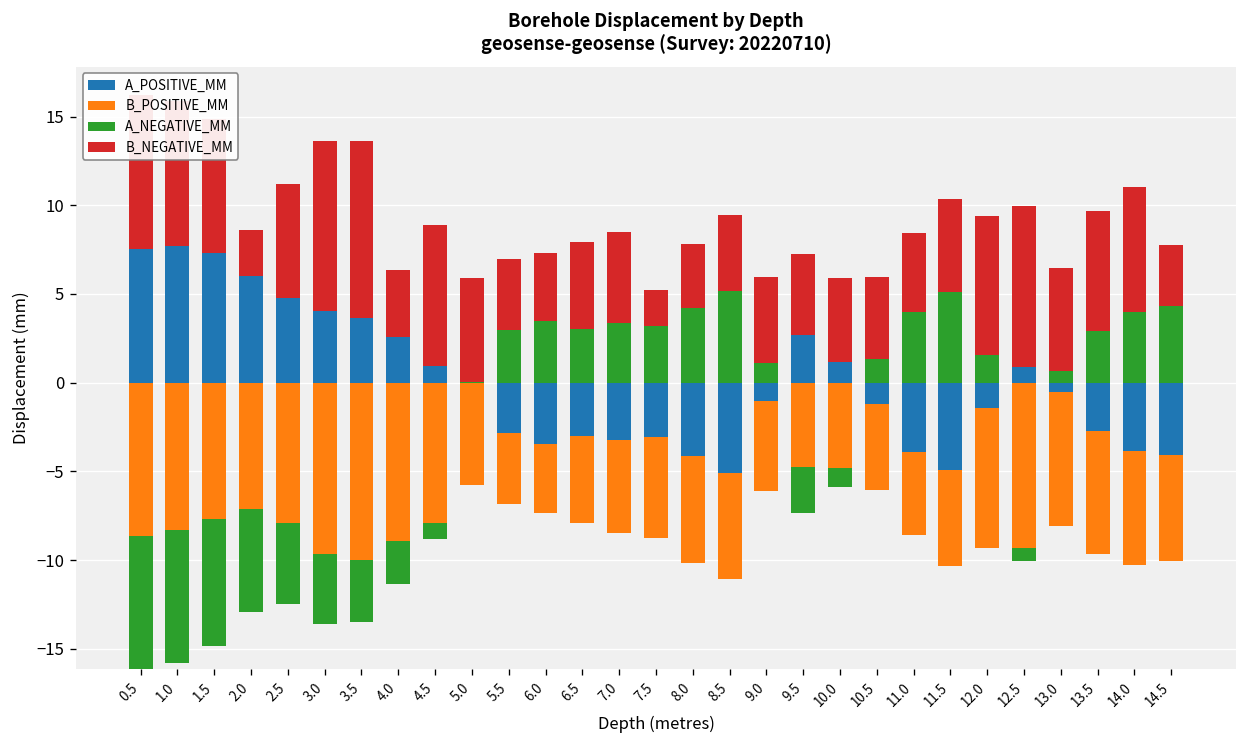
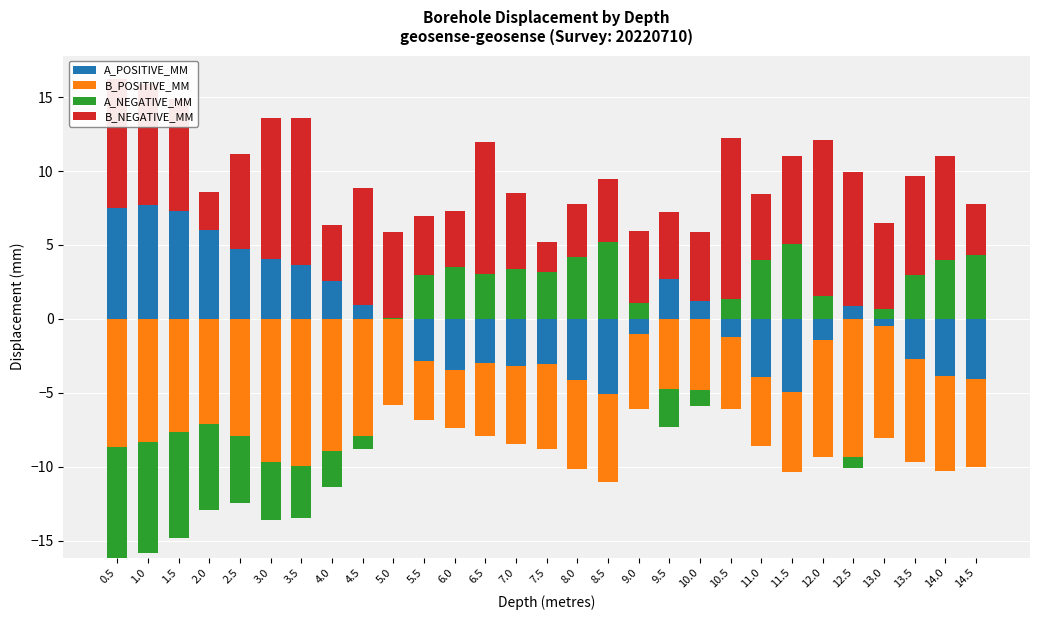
B_NEGATIVE_MM, 6.5: 4.9 -> 8.9
B_NEGATIVE_MM, 10.5: 4.6 -> 10.9
B_NEGATIVE_MM, 11.5: 5.3 -> 5.9
B_NEGATIVE_MM, 12.0: 7.8 -> 10.5
